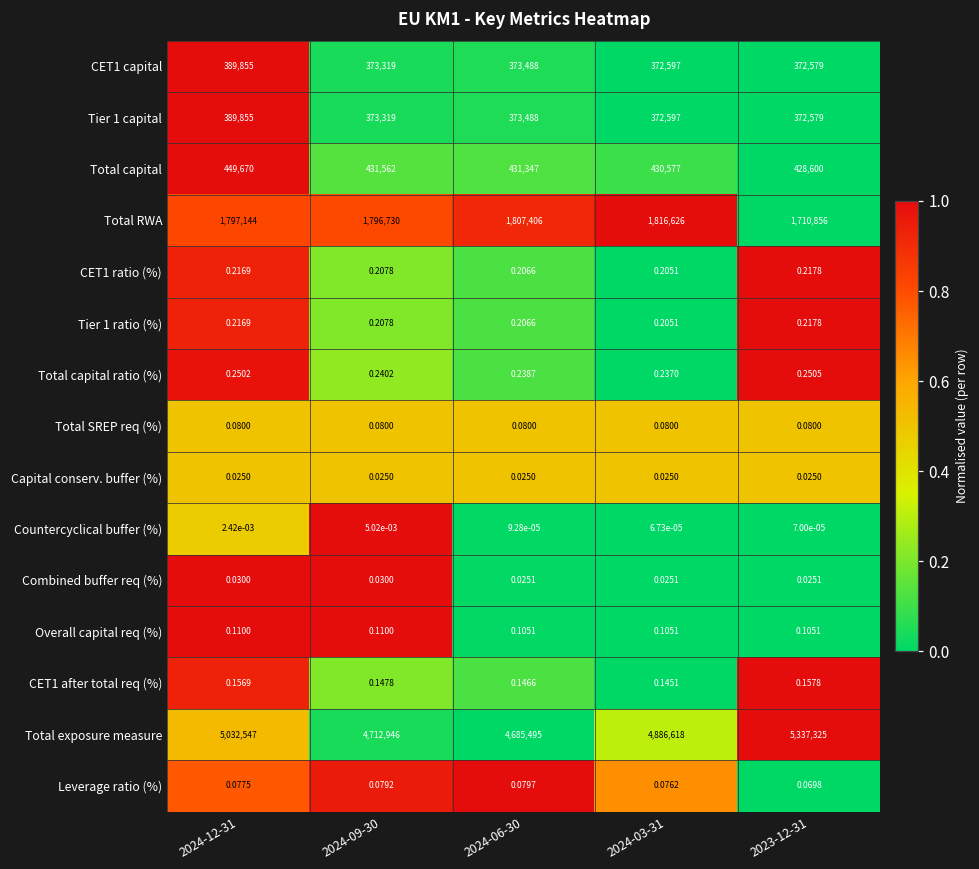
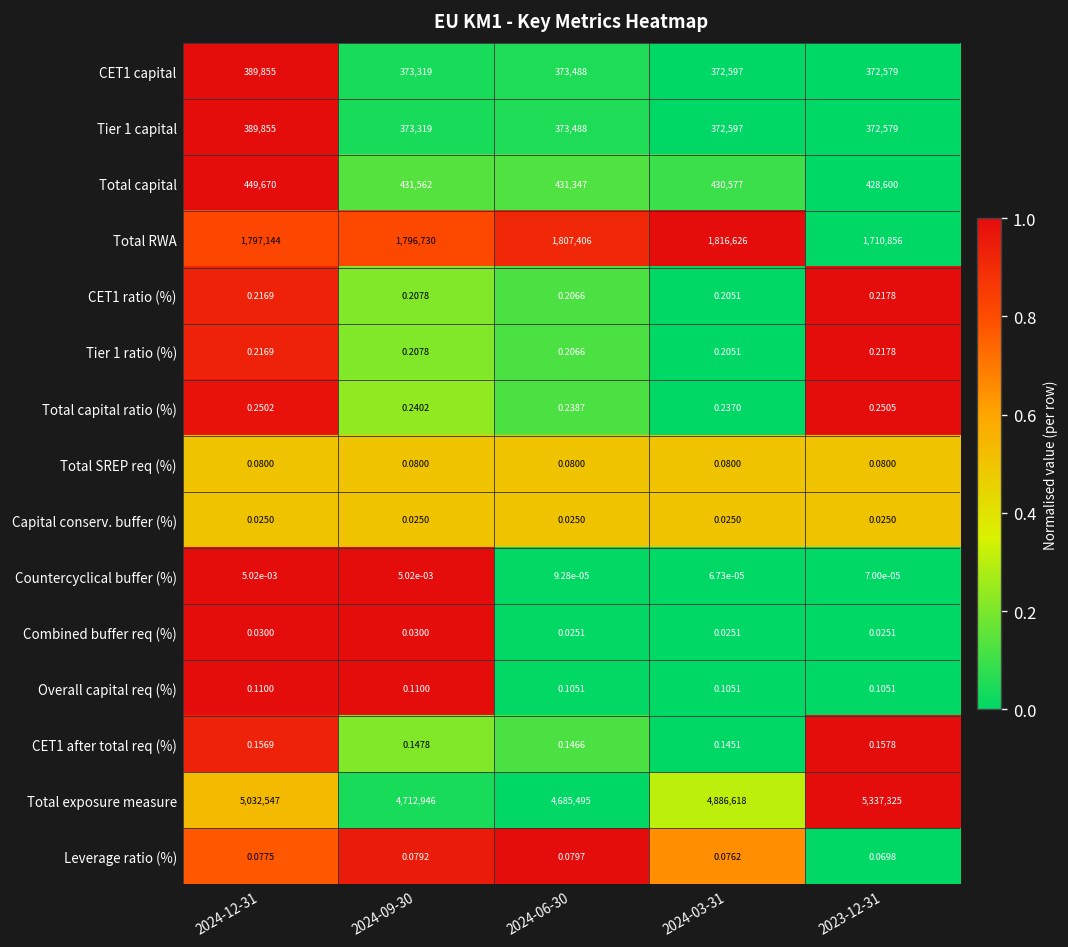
Countercyclical buffer (%), 2024-12-31: 2.42e-03 -> 5.02e-03
